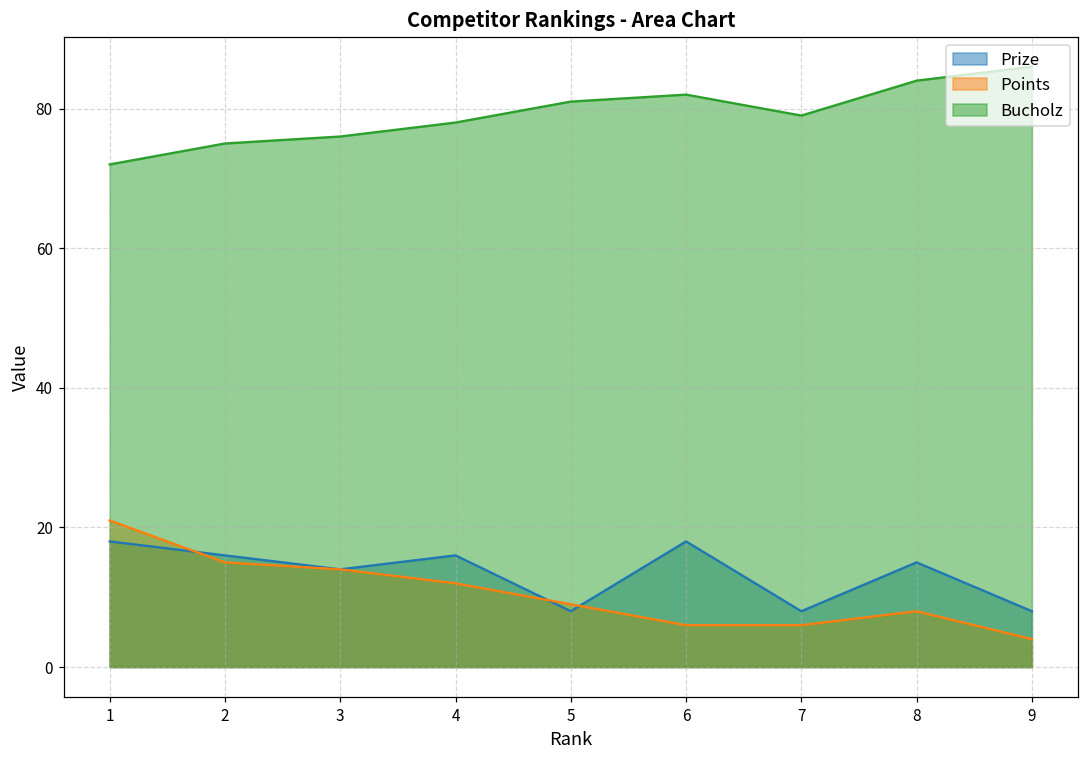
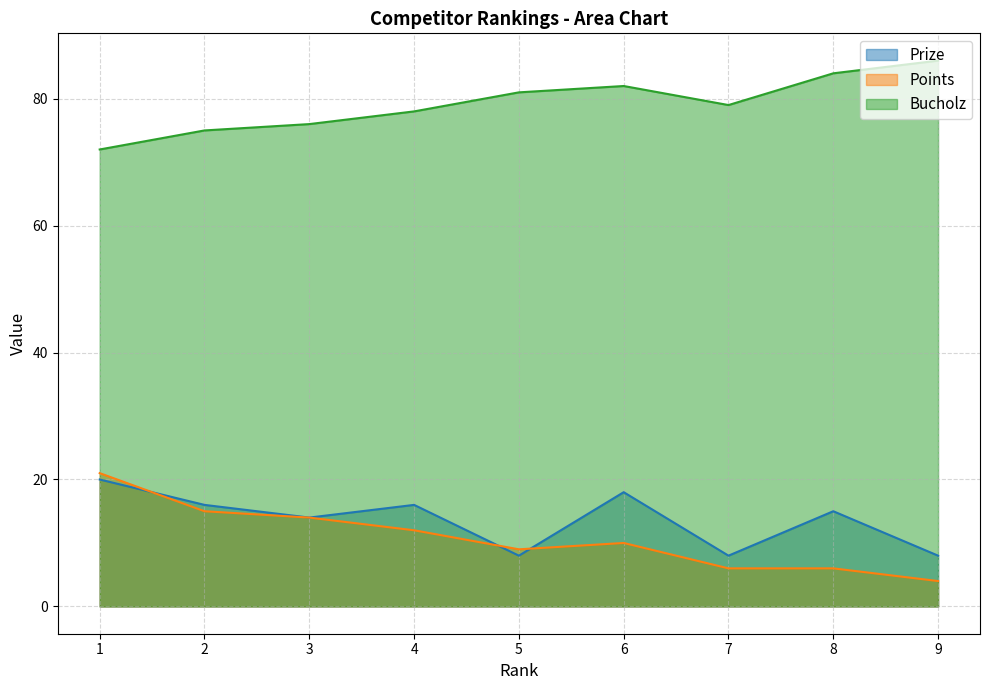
Prize, 1: 18 -> 20
Points, 6: 6 -> 10
Points, 8: 8 -> 6
